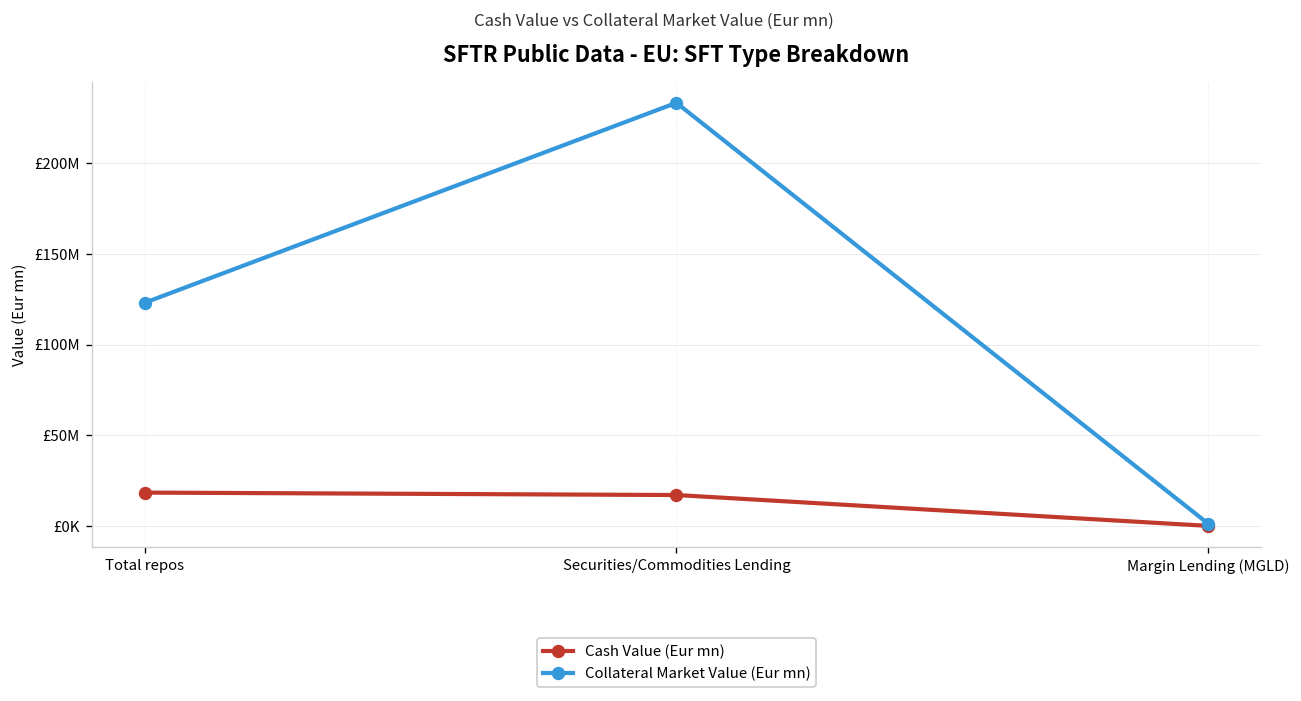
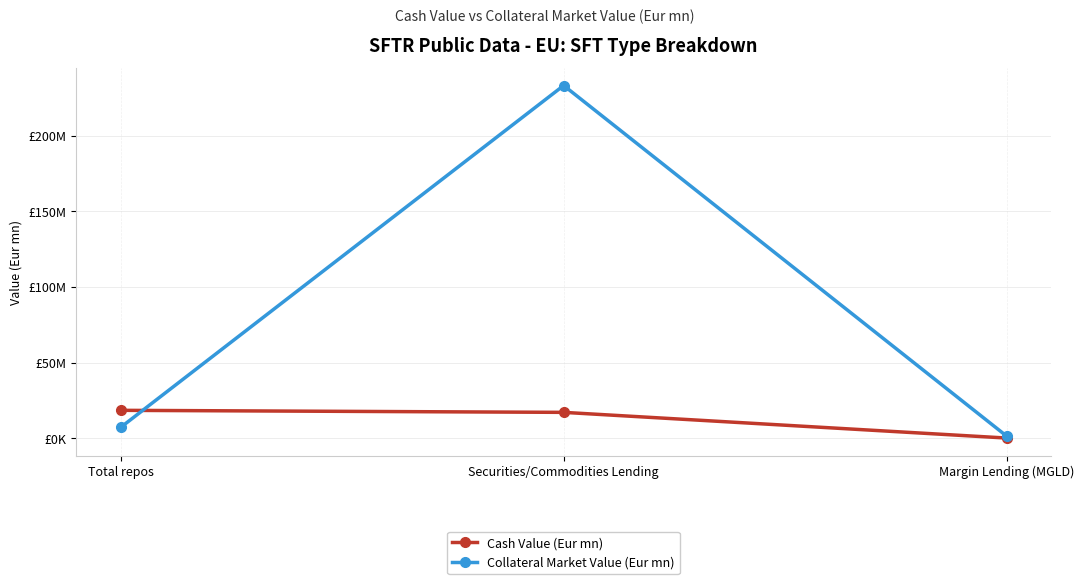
Collateral Market Value (Eur mn), Total repos: £123000000 -> £7000000
